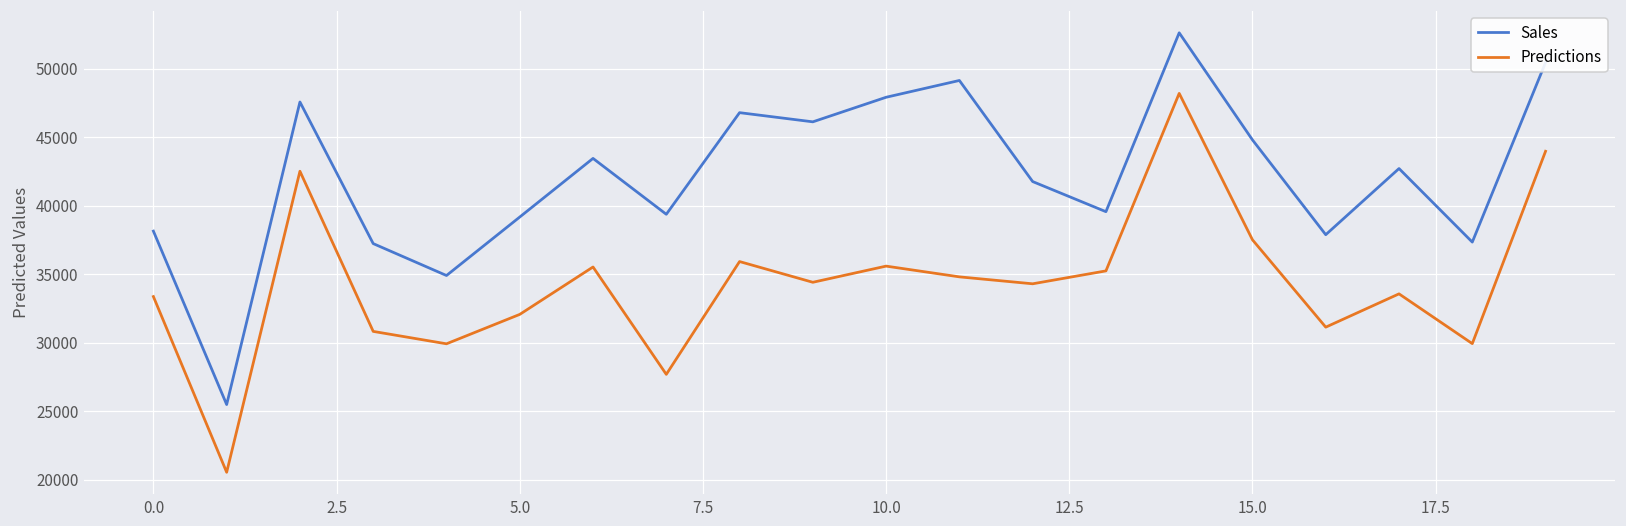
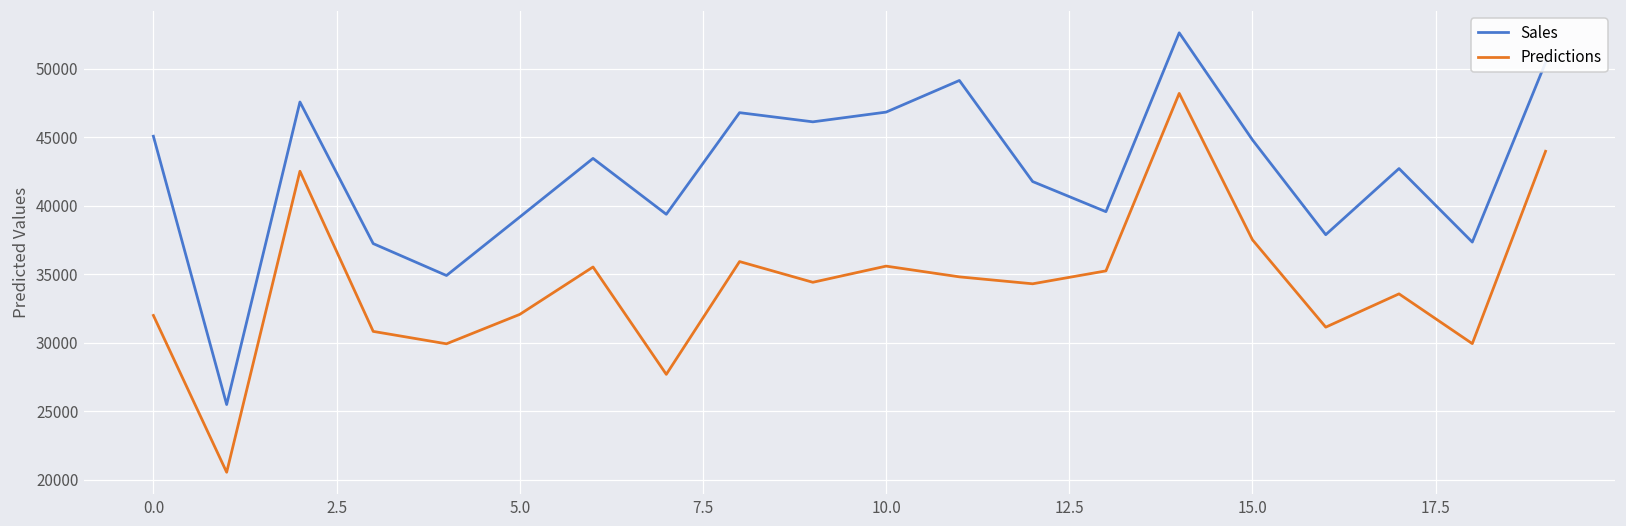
Sales, 0.0: 38200 -> 45100
Predictions, 0.0: 33400 -> 32000
Sales, 10.0: 47900 -> 46800
